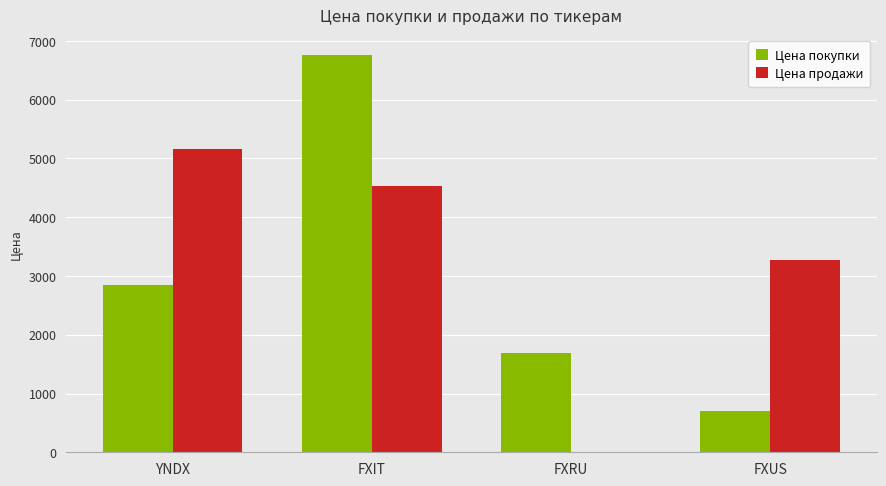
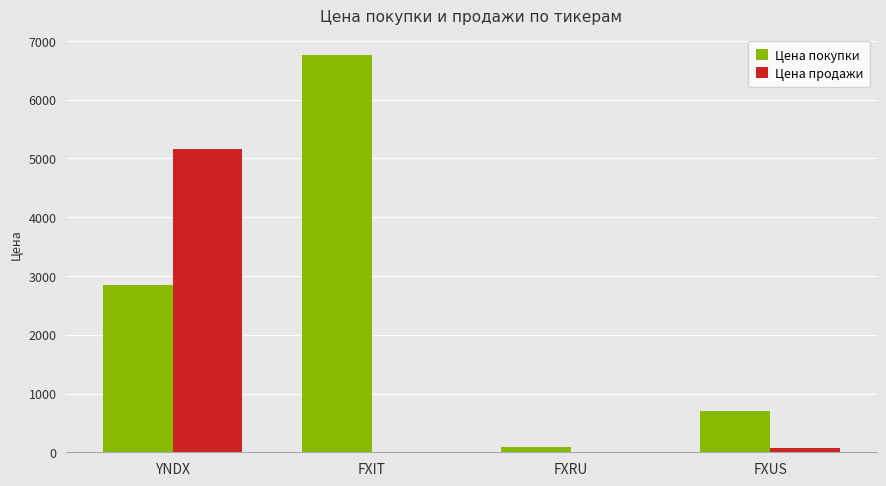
Цена продажи, FXIT: 4500 -> 0
Цена покупки, FXRU: 1700 -> 100
Цена продажи, FXUS: 3300 -> 100
